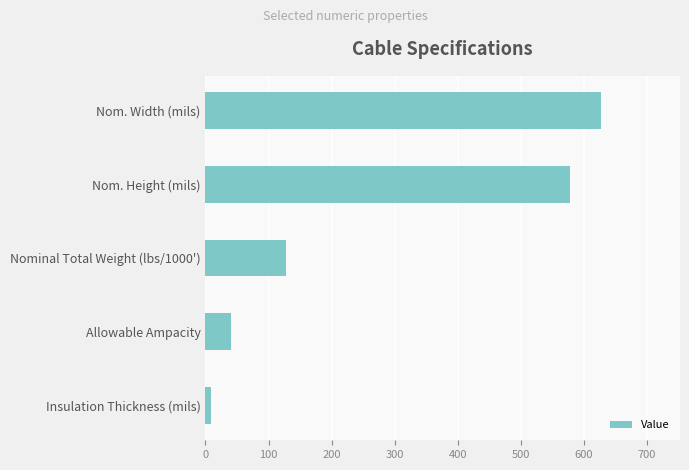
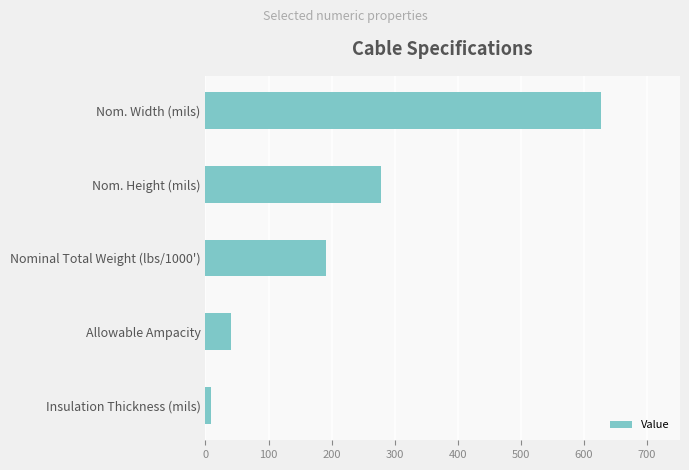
Nom. Height (mils): 580 -> 280
Nominal Total Weight (lbs/1000'): 130 -> 190
